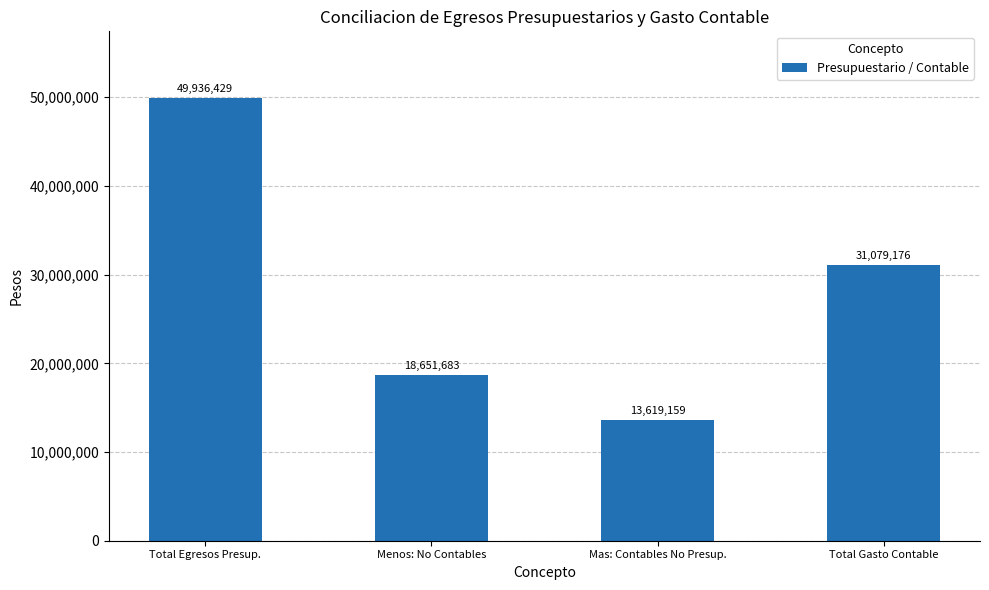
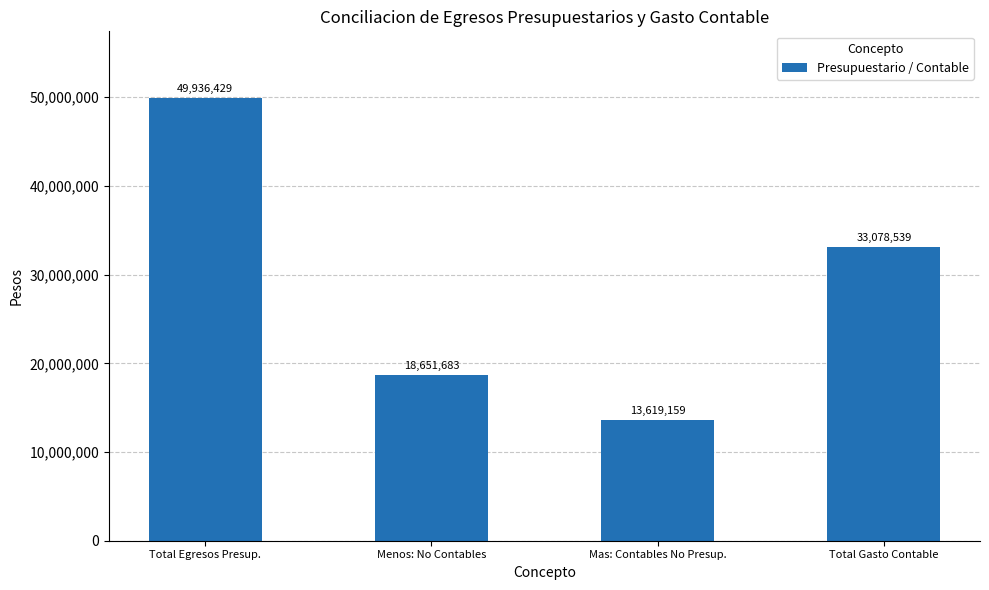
Total Gasto Contable: 31,079,176 -> 33,078,539
